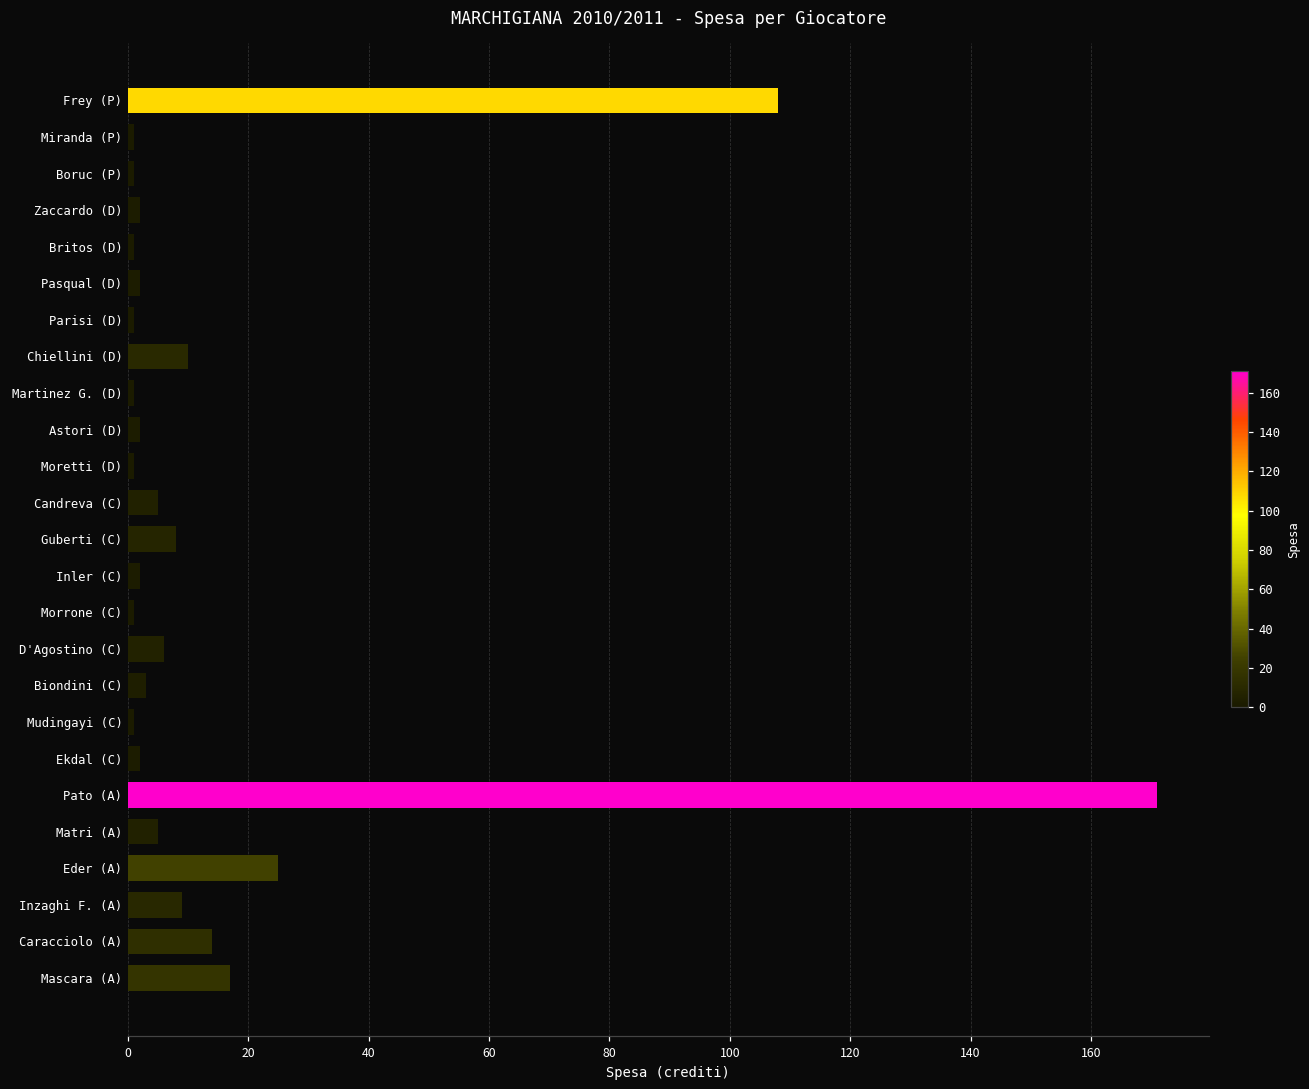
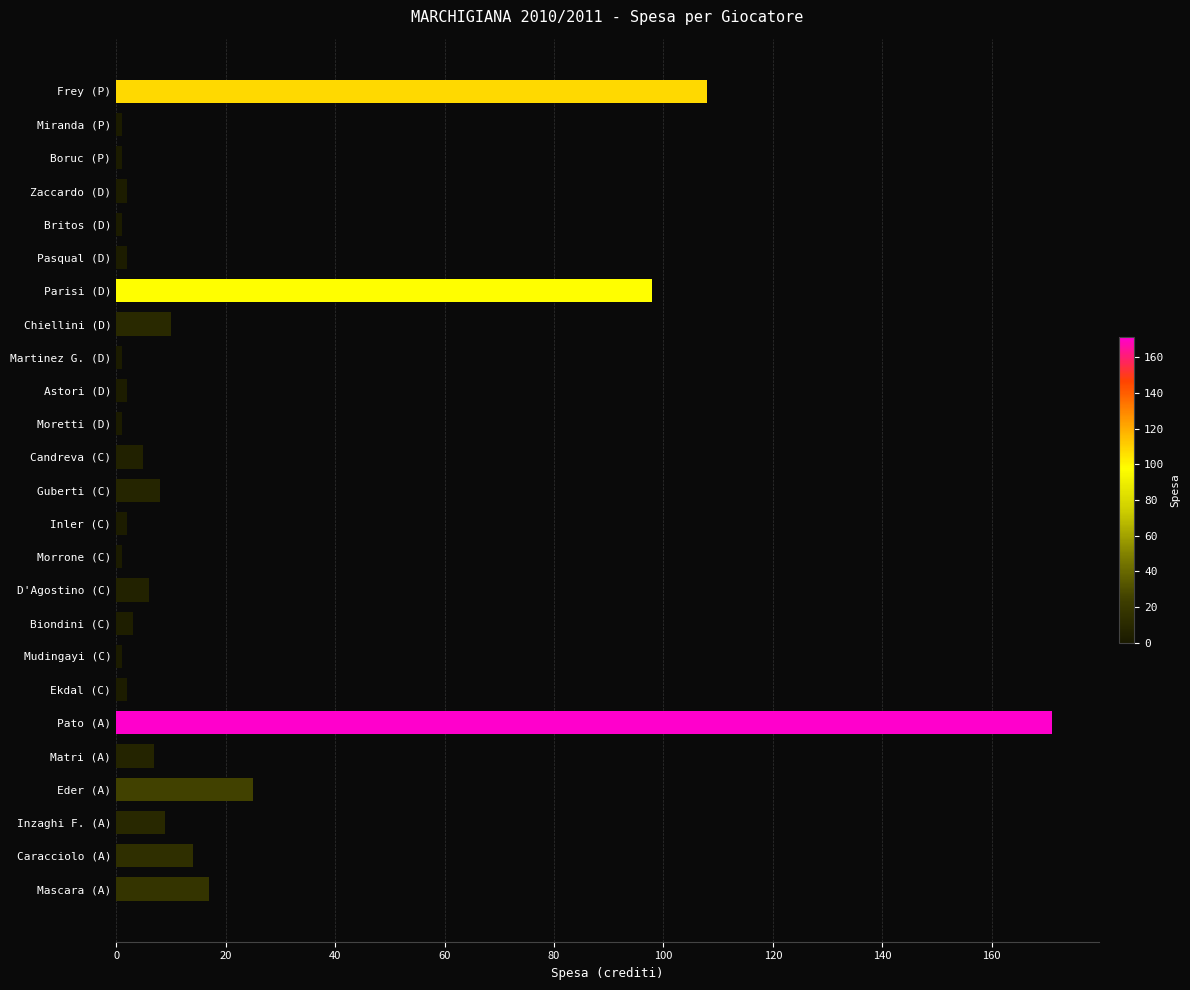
Parisi (D): 1 -> 98
Matri (A): 5 -> 7
